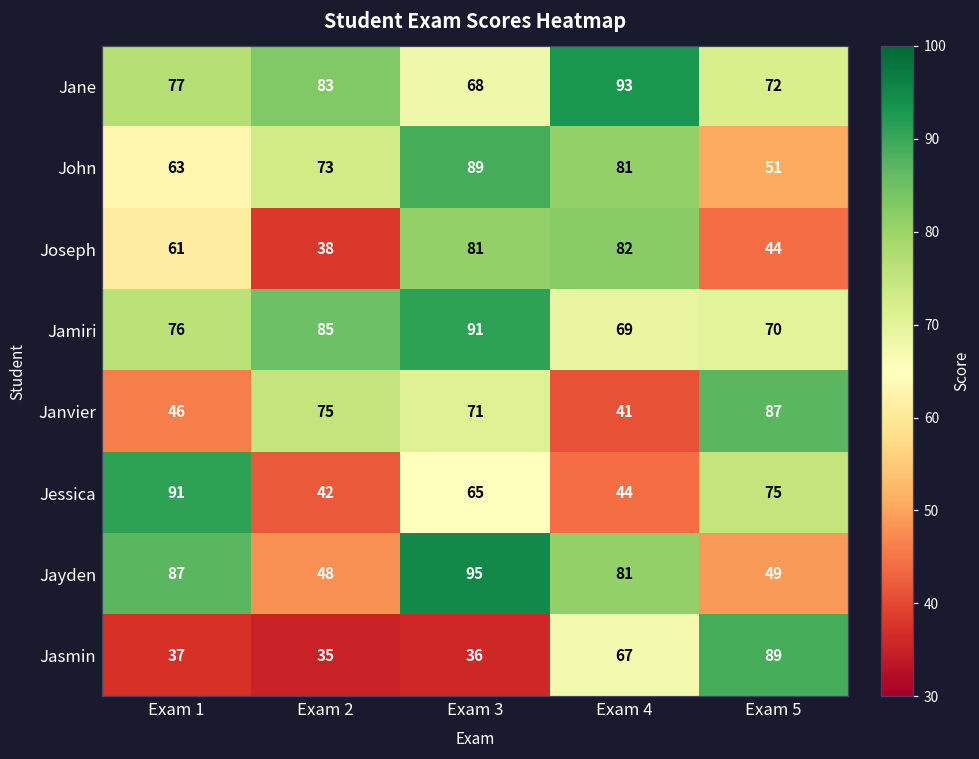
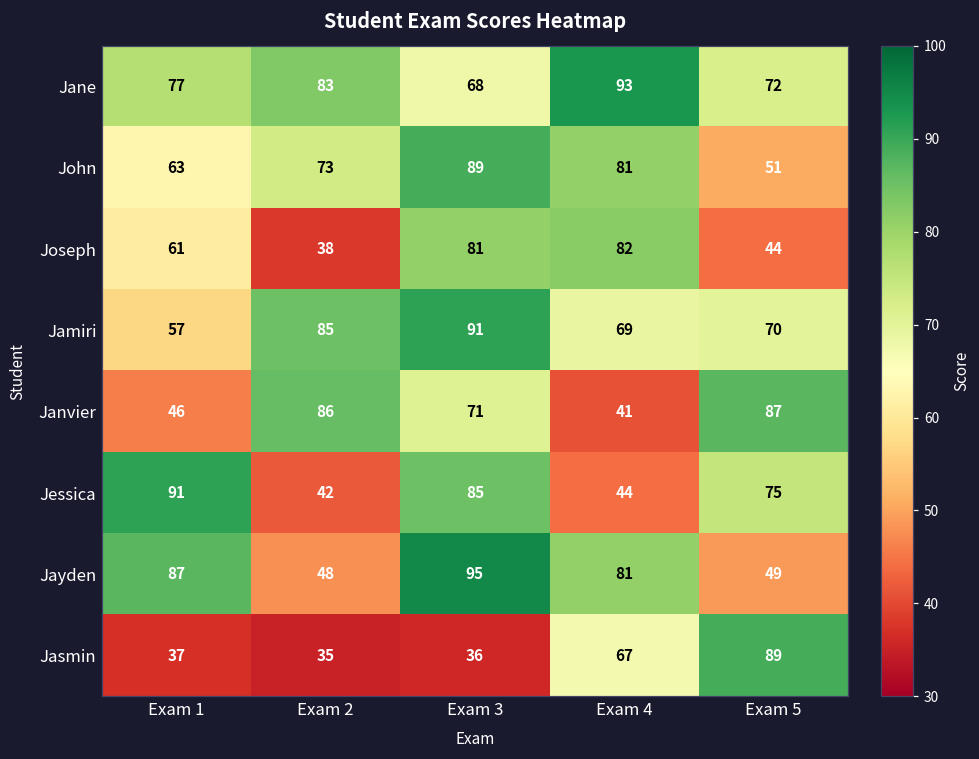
Jamiri, Exam 1: 76 -> 57
Janvier, Exam 2: 75 -> 86
Jessica, Exam 3: 65 -> 85
